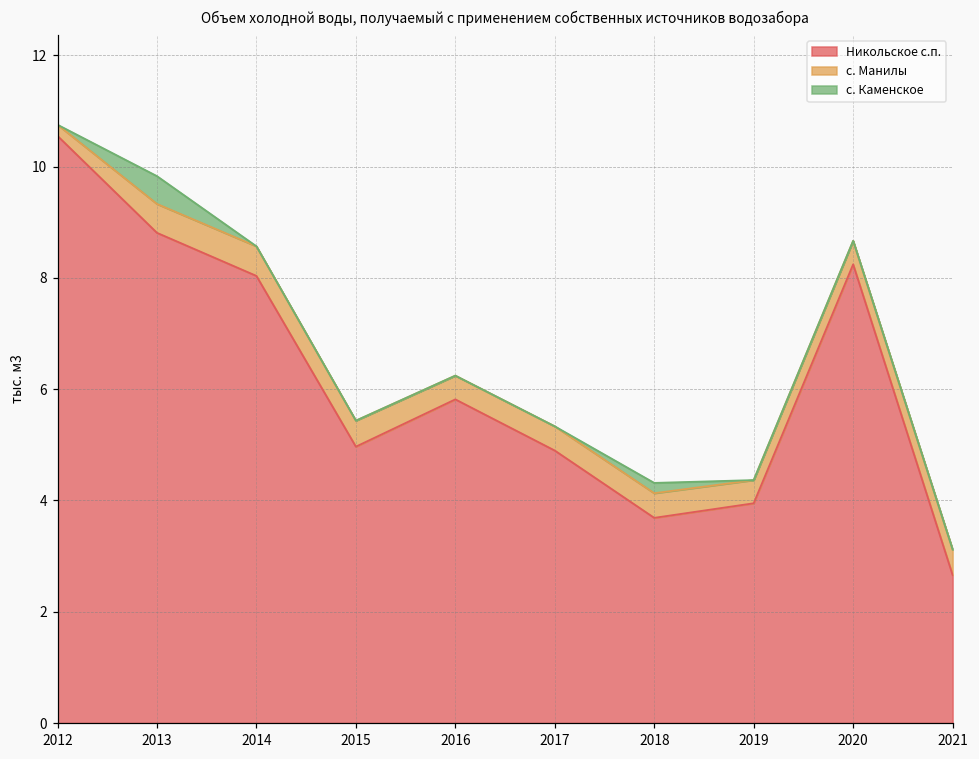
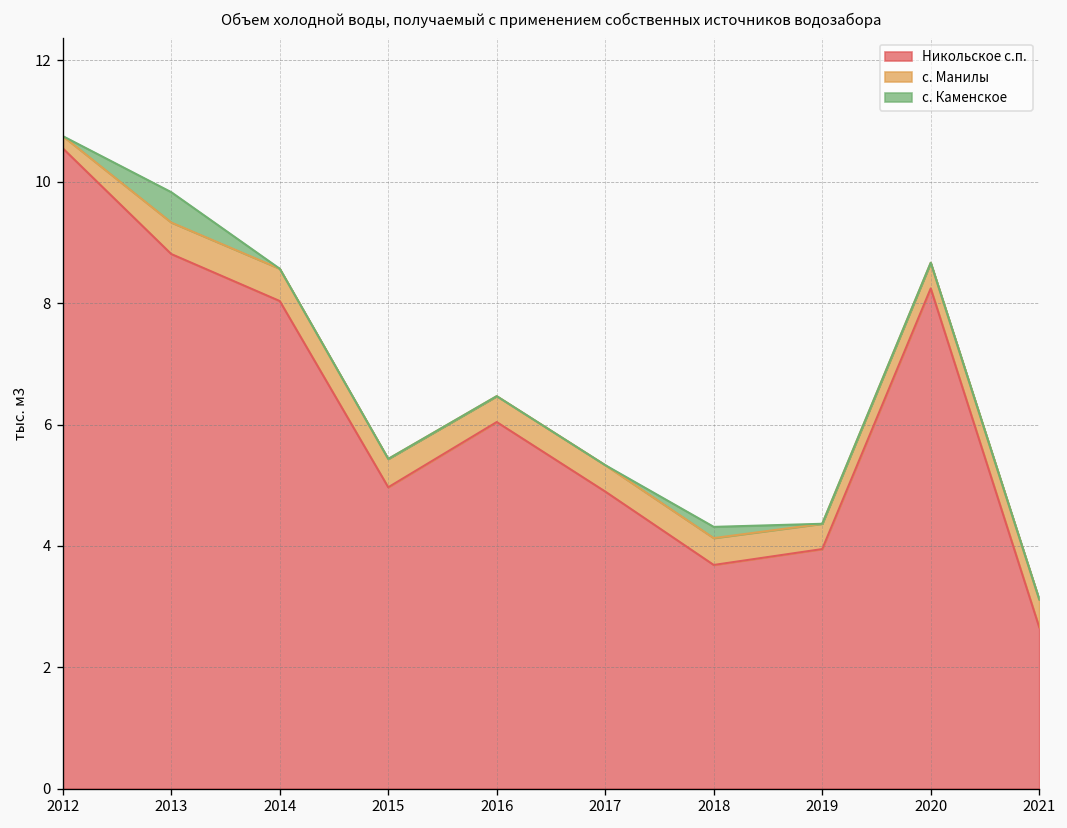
Никольское с.п., 2016: 5.8 -> 6.0
